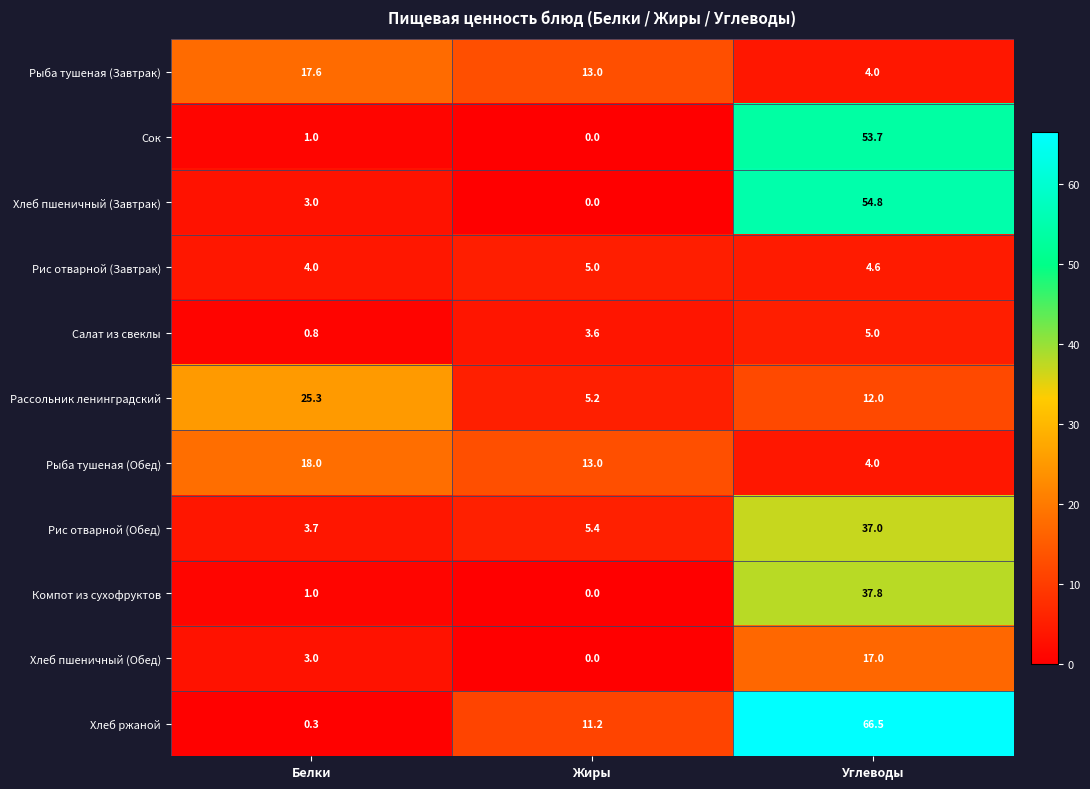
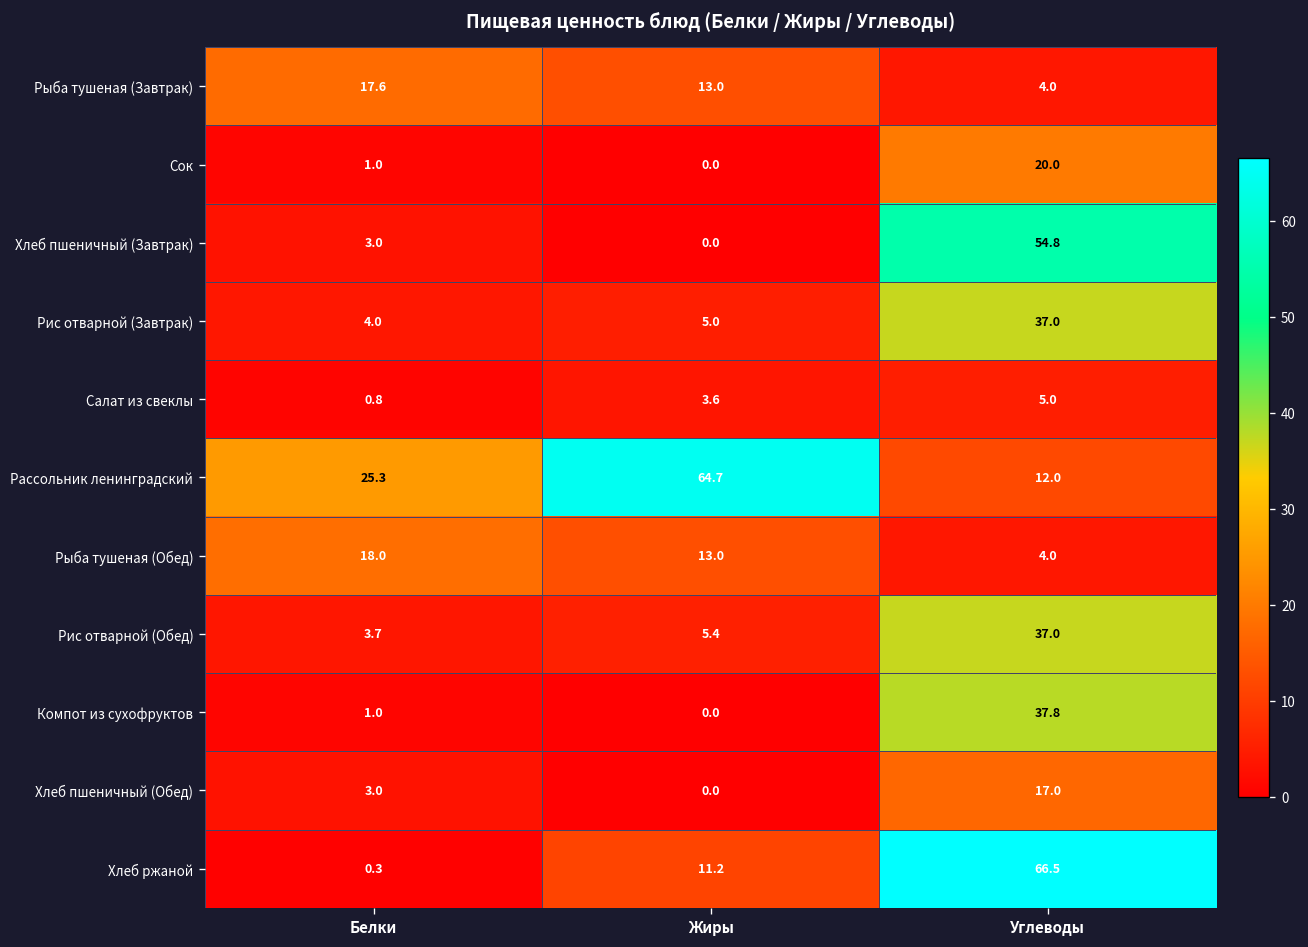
Сок, Углеводы: 53.7 -> 20.0
Рис отварной (Завтрак), Углеводы: 4.6 -> 37.0
Рассольник ленинградский, Жиры: 5.2 -> 64.7
